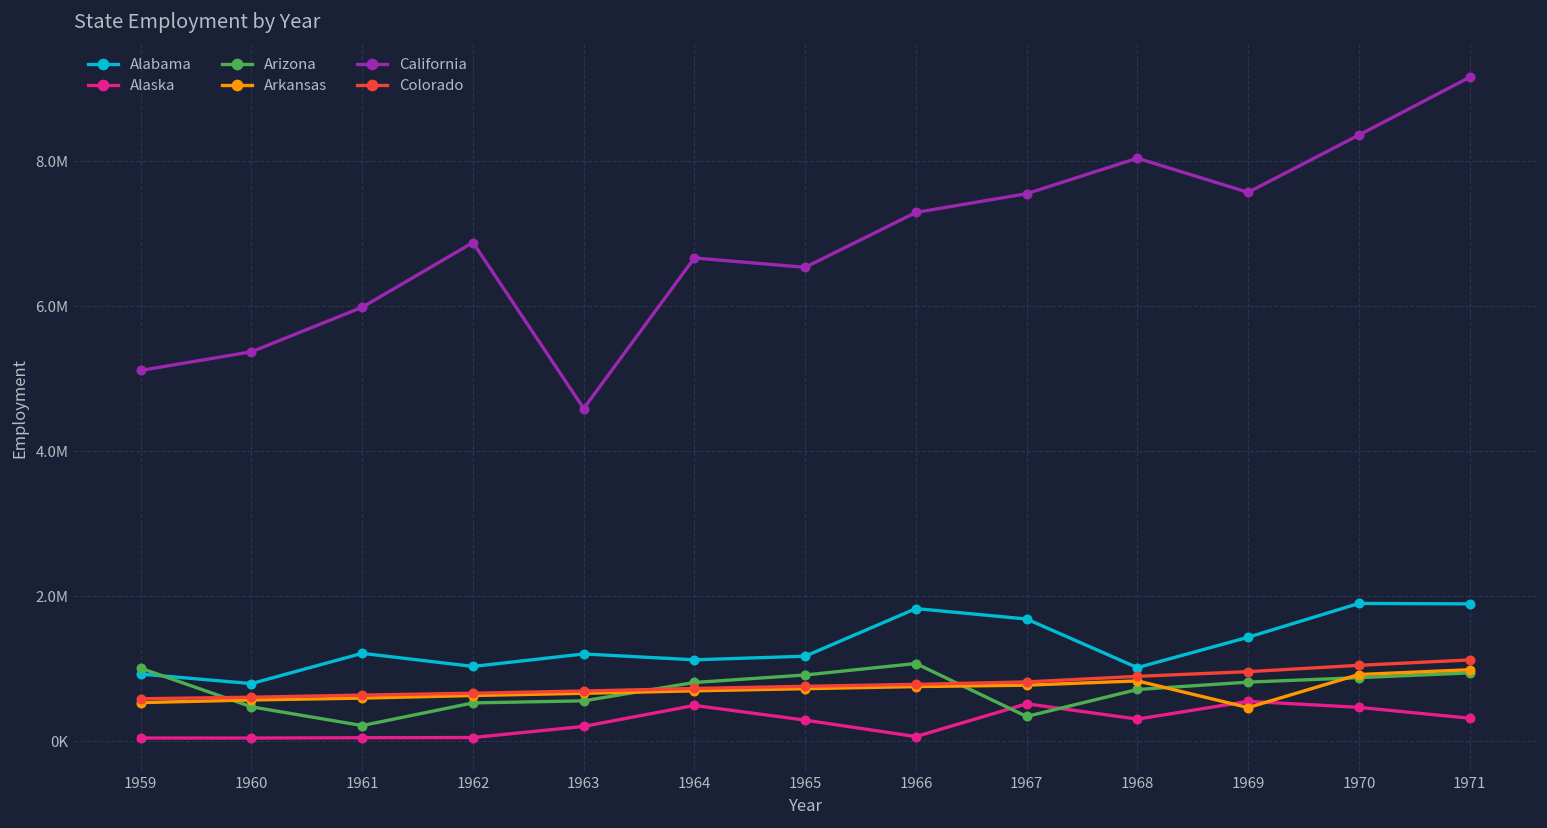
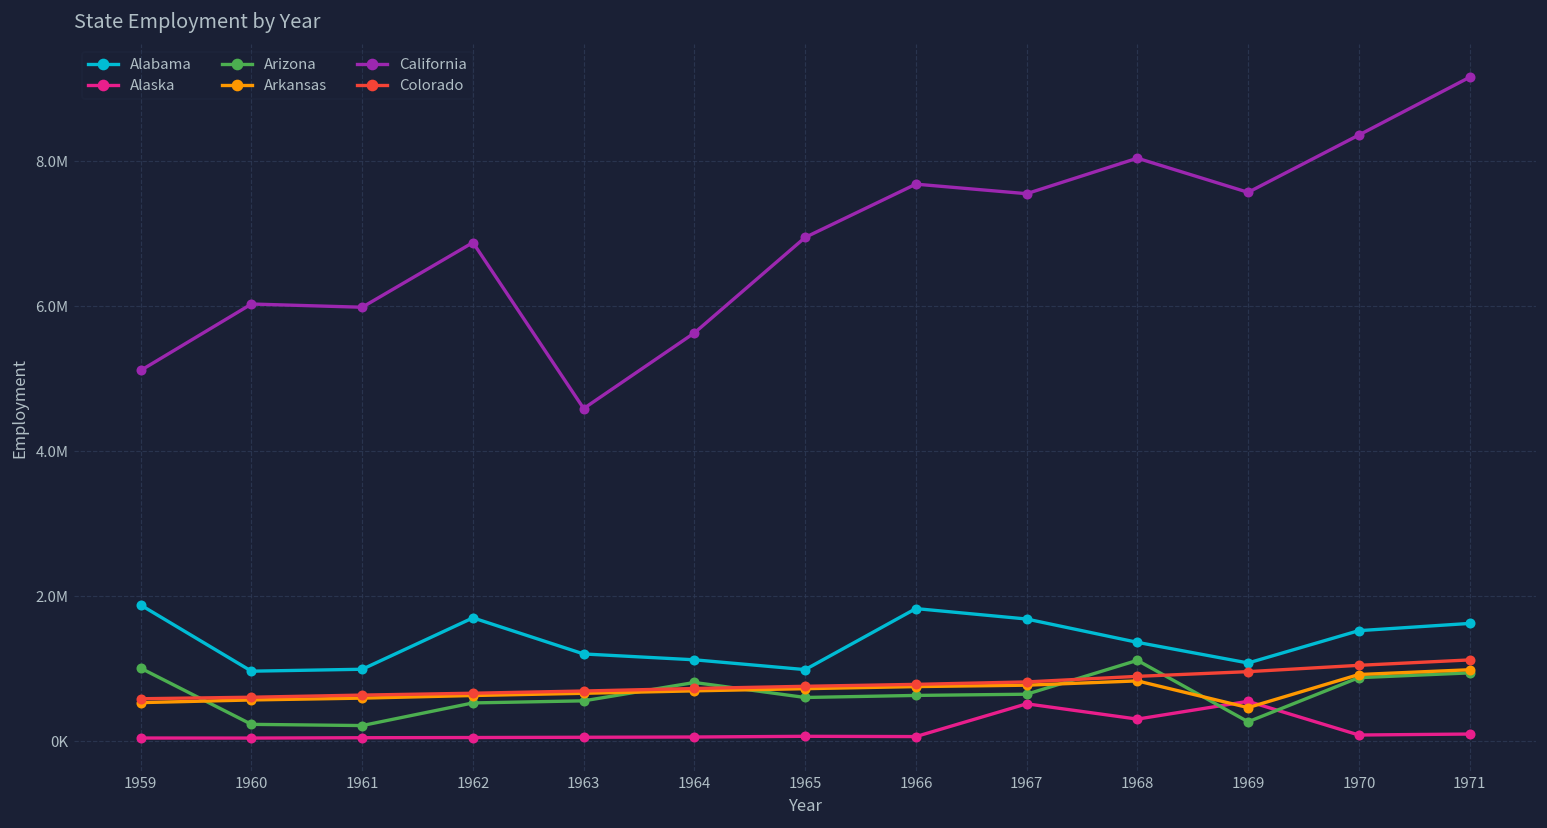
Alabama, 1959: 900000 -> 1900000
Alabama, 1960: 800000 -> 1000000
Arizona, 1960: 500000 -> 200000
California, 1960: 5400000 -> 6000000
Alabama, 1961: 1200000 -> 1000000
Alabama, 1962: 1000000 -> 1700000
Alaska, 1963: 200000 -> 100000
Alaska, 1964: 500000 -> 100000
California, 1964: 6700000 -> 5600000
Alabama, 1965: 1200000 -> 1000000
Alaska, 1965: 300000 -> 100000
Arizona, 1965: 900000 -> 600000
California, 1965: 6500000 -> 6900000
Arizona, 1966: 1100000 -> 600000
California, 1966: 7300000 -> 7700000
Arizona, 1967: 300000 -> 700000
Alabama, 1968: 1000000 -> 1400000
Arizona, 1968: 700000 -> 1100000
Alabama, 1969: 1400000 -> 1100000
Arizona, 1969: 800000 -> 300000
Alabama, 1970: 1900000 -> 1500000
Alaska, 1970: 500000 -> 100000
Alabama, 1971: 1900000 -> 1600000
Alaska, 1971: 300000 -> 100000
